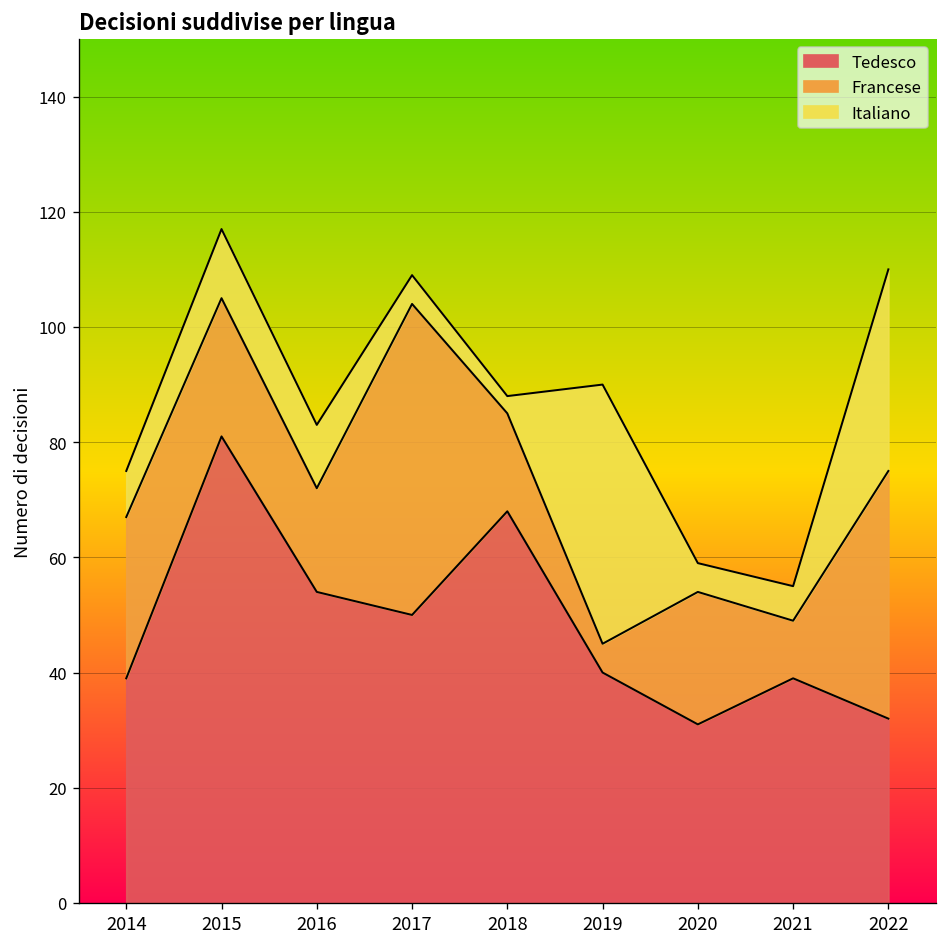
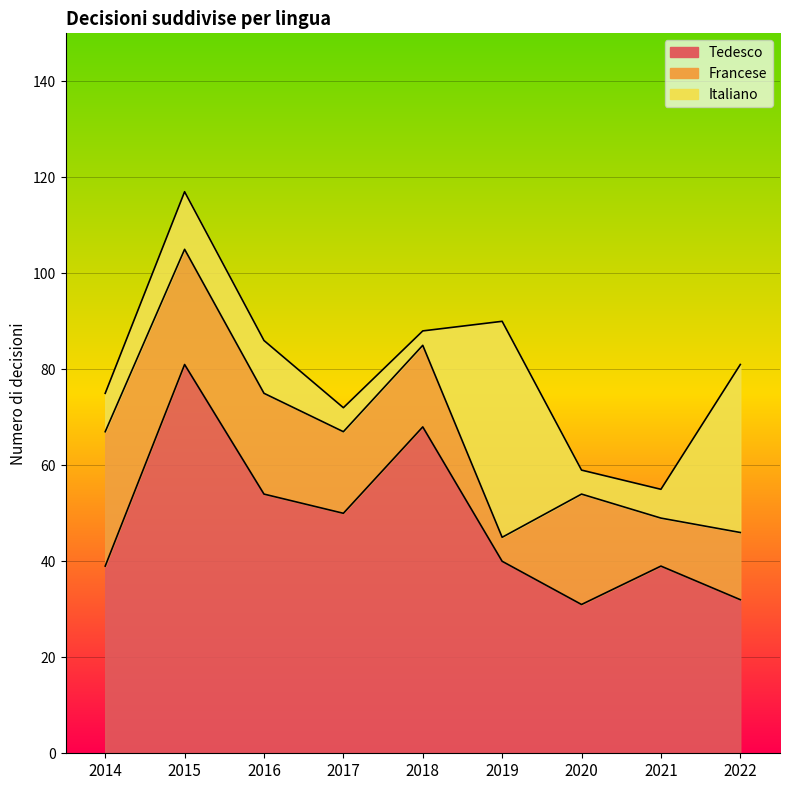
Francese, 2016: 18 -> 21
Francese, 2017: 54 -> 17
Francese, 2022: 43 -> 14
